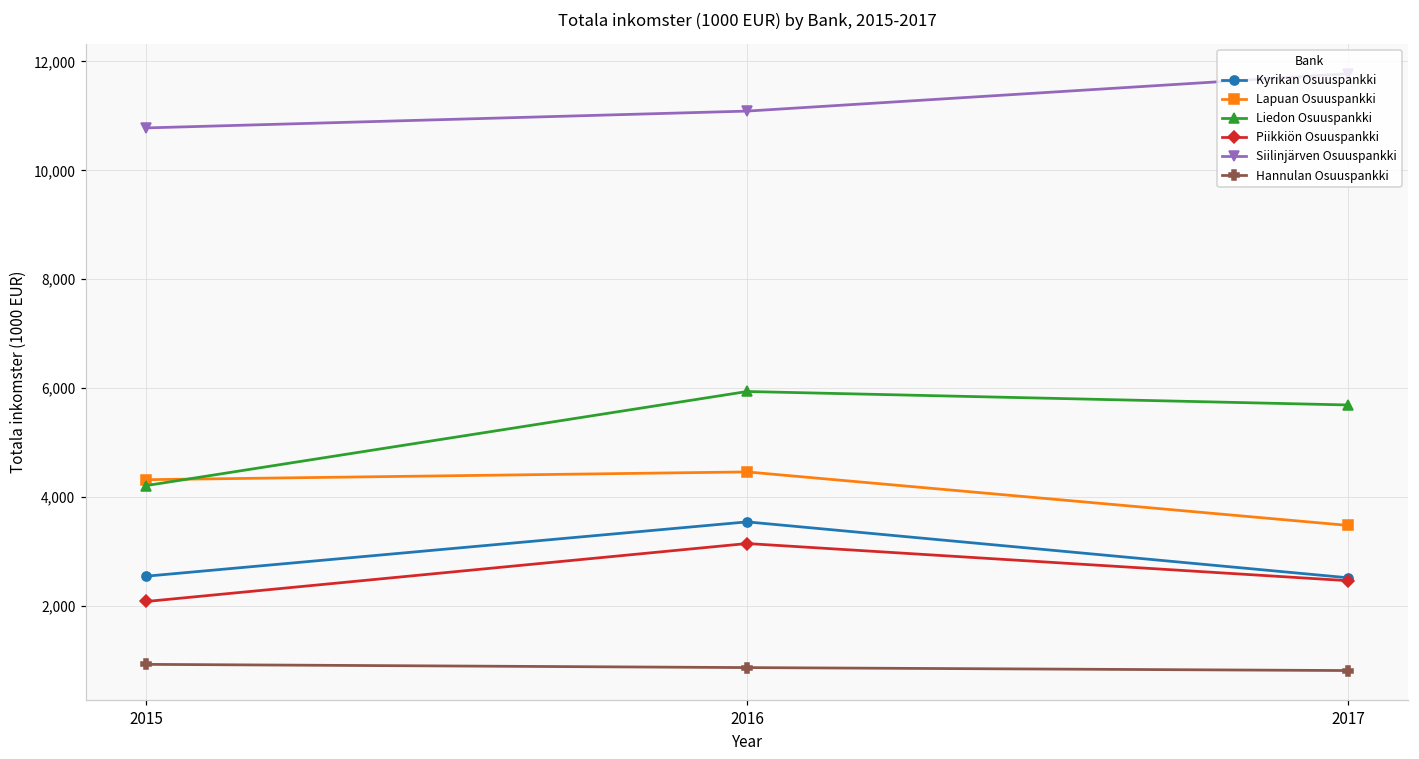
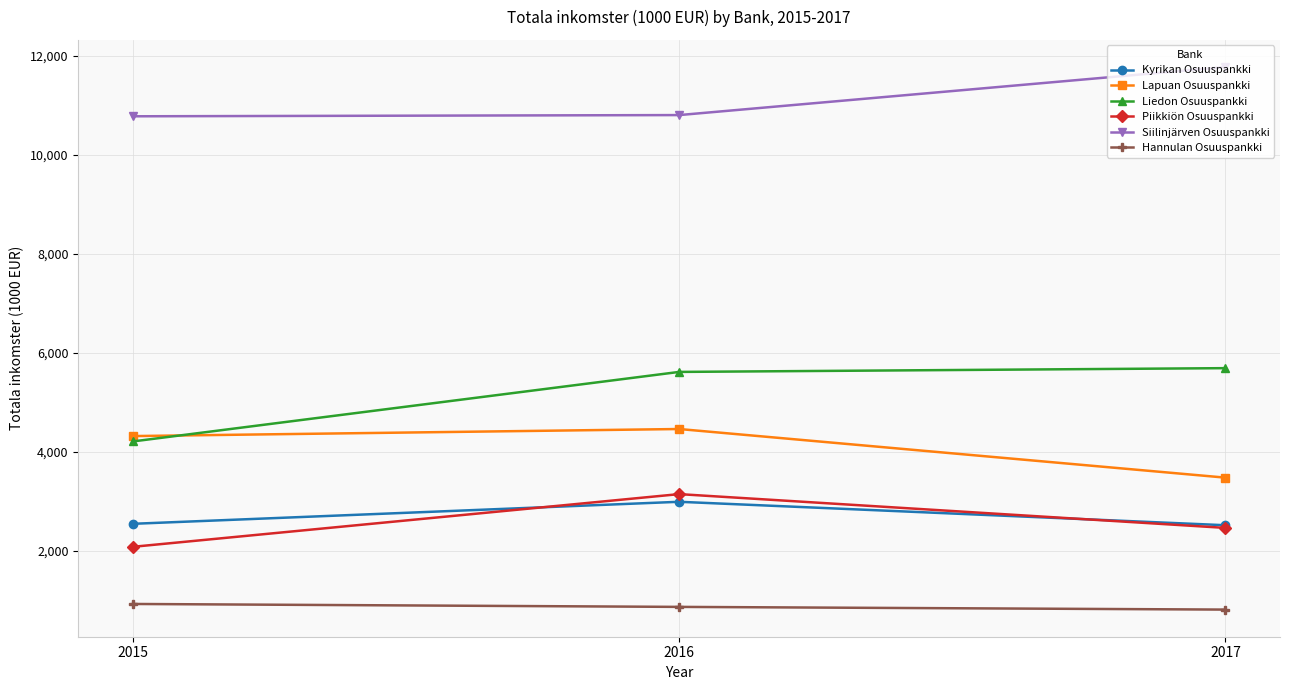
Kyrikan Osuuspankki, 2016: 3,500 -> 3,000
Liedon Osuuspankki, 2016: 5,900 -> 5,600
Siilinjärven Osuuspankki, 2016: 11,100 -> 10,800
